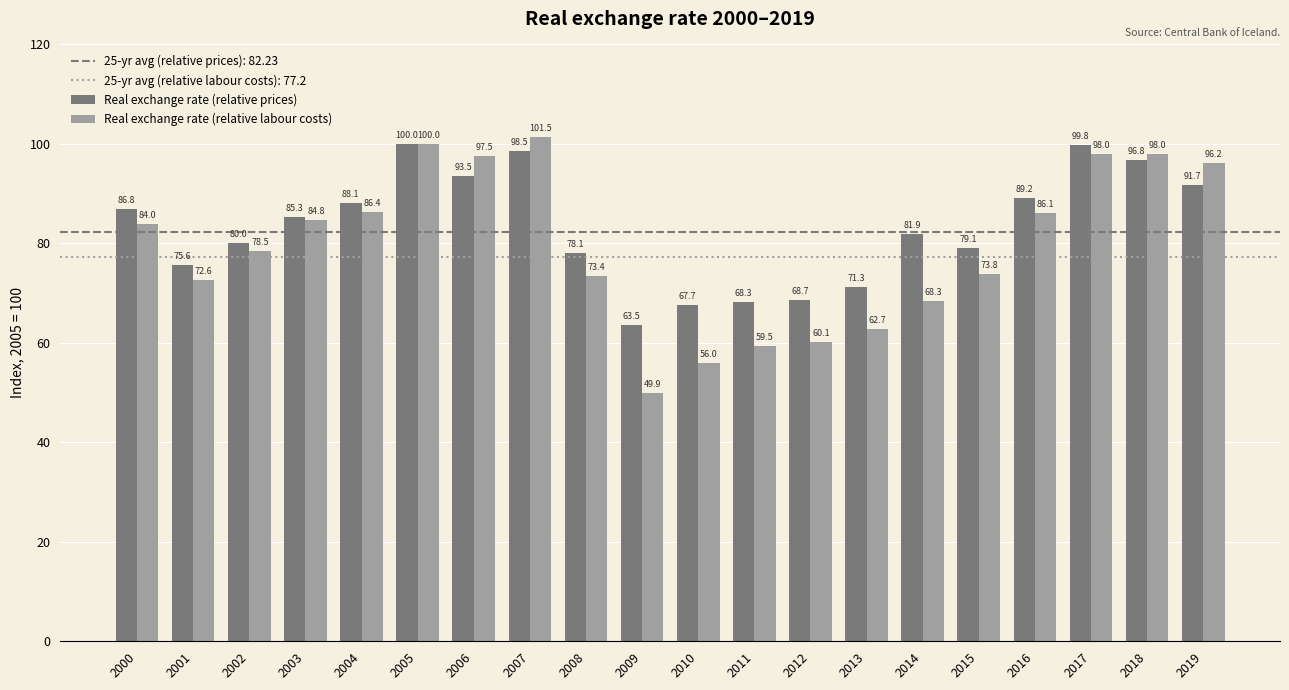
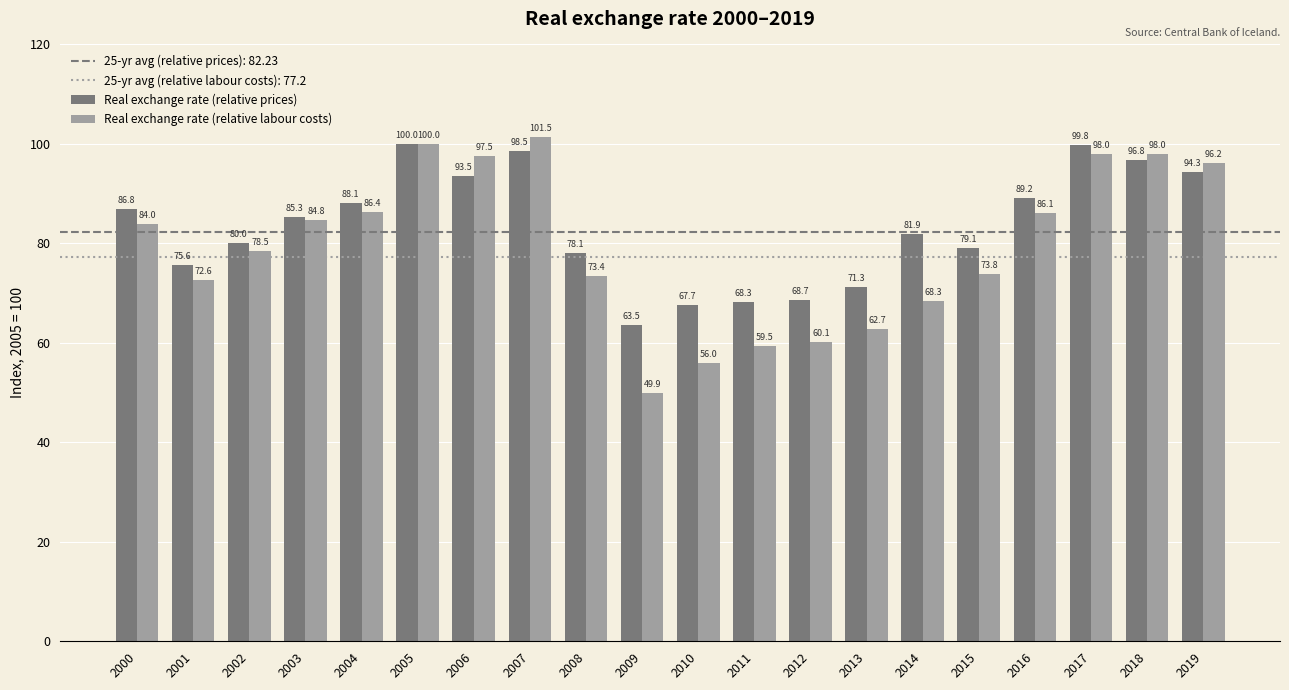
Real exchange rate (relative prices), 2019: 91.7 -> 94.3
